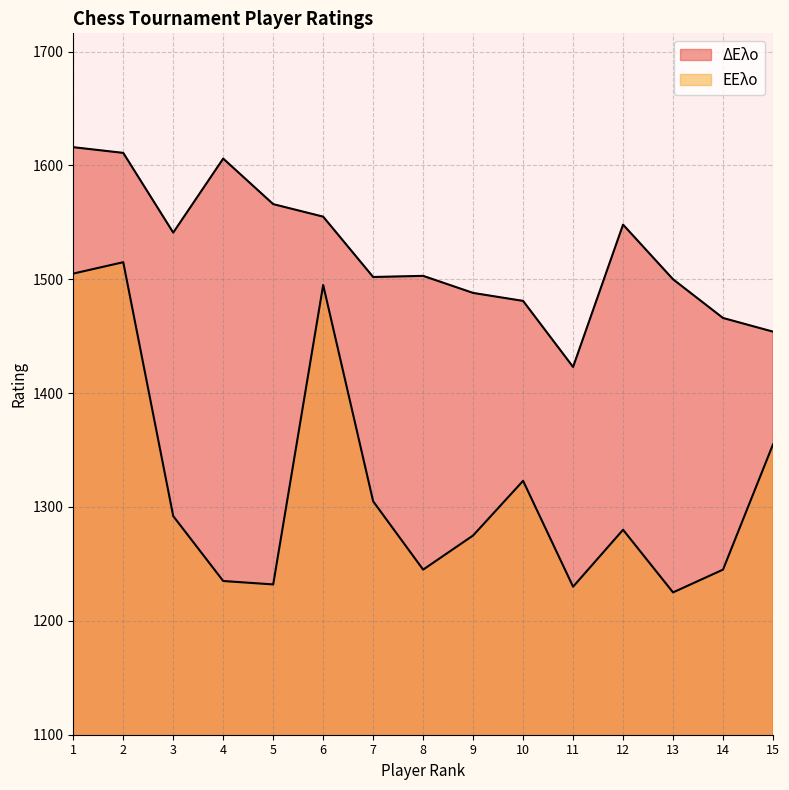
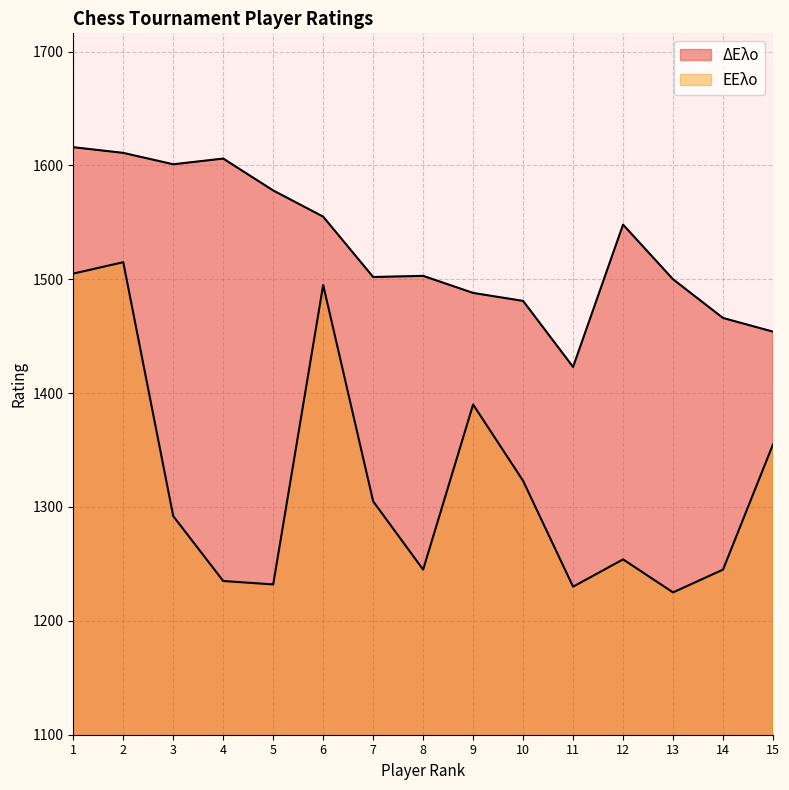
ΔΕλο, 3: 1541 -> 1601
ΔΕλο, 5: 1566 -> 1578
ΕΕλο, 9: 1275 -> 1390
ΕΕλο, 12: 1280 -> 1254
